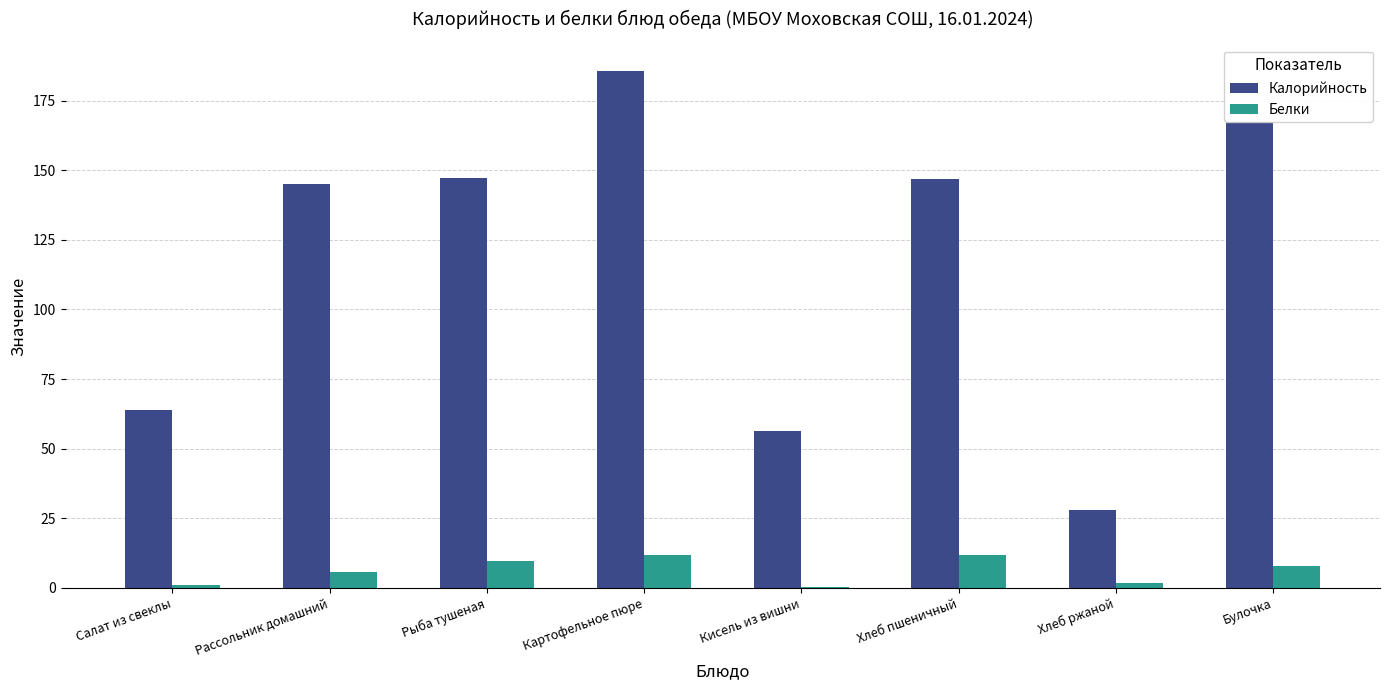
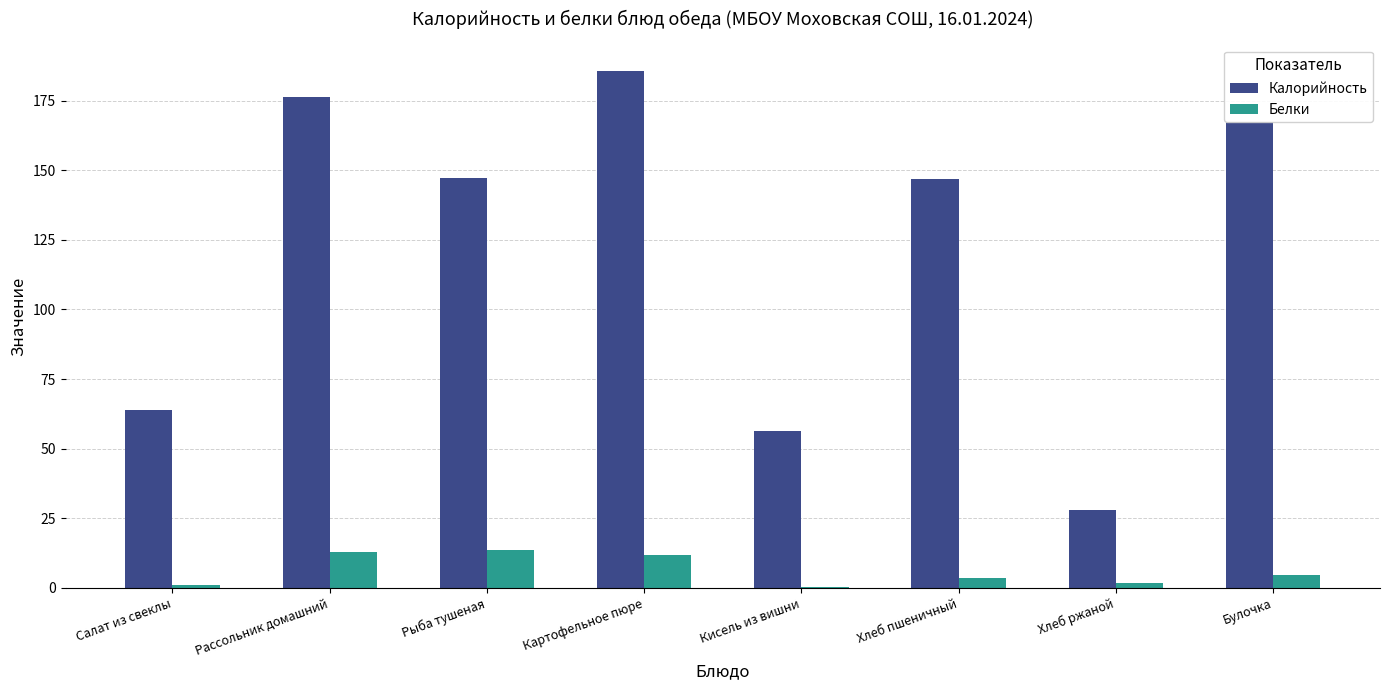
Калорийность, Рассольник домашний: 145 -> 176
Белки, Рассольник домашний: 6 -> 13
Белки, Рыба тушеная: 10 -> 14
Белки, Хлеб пшеничный: 12 -> 3
Белки, Булочка: 8 -> 5
